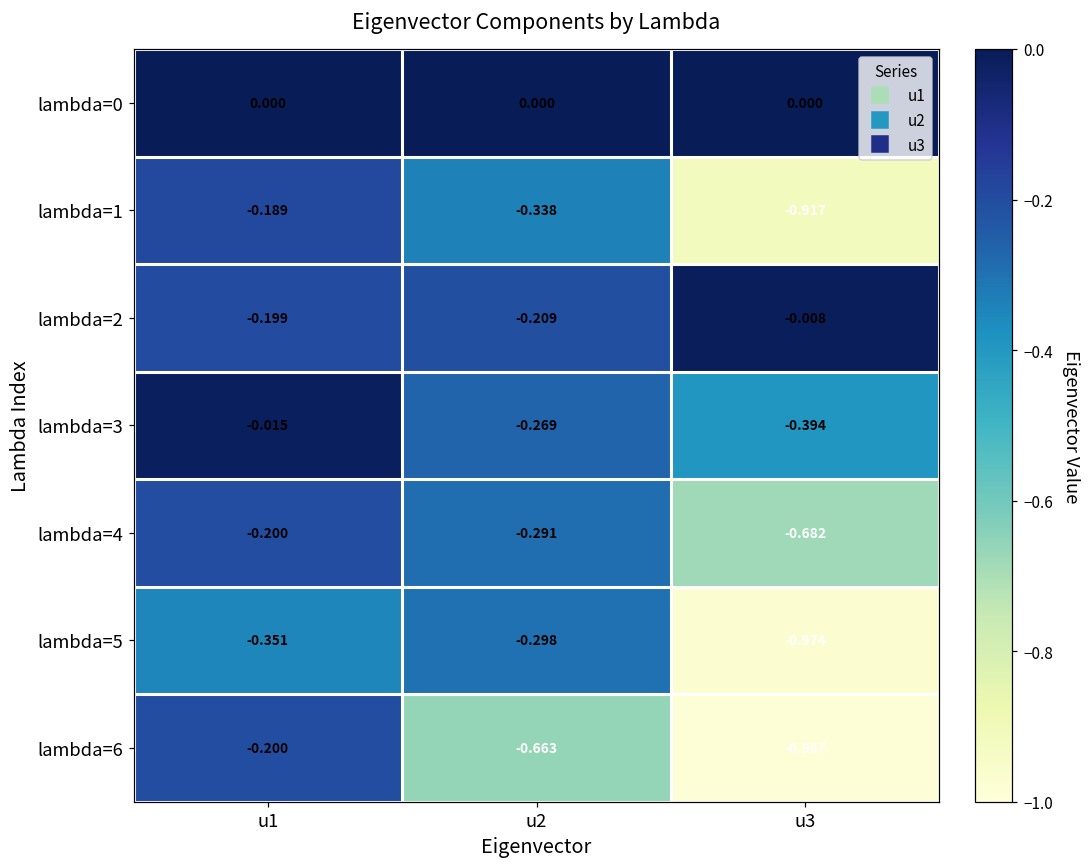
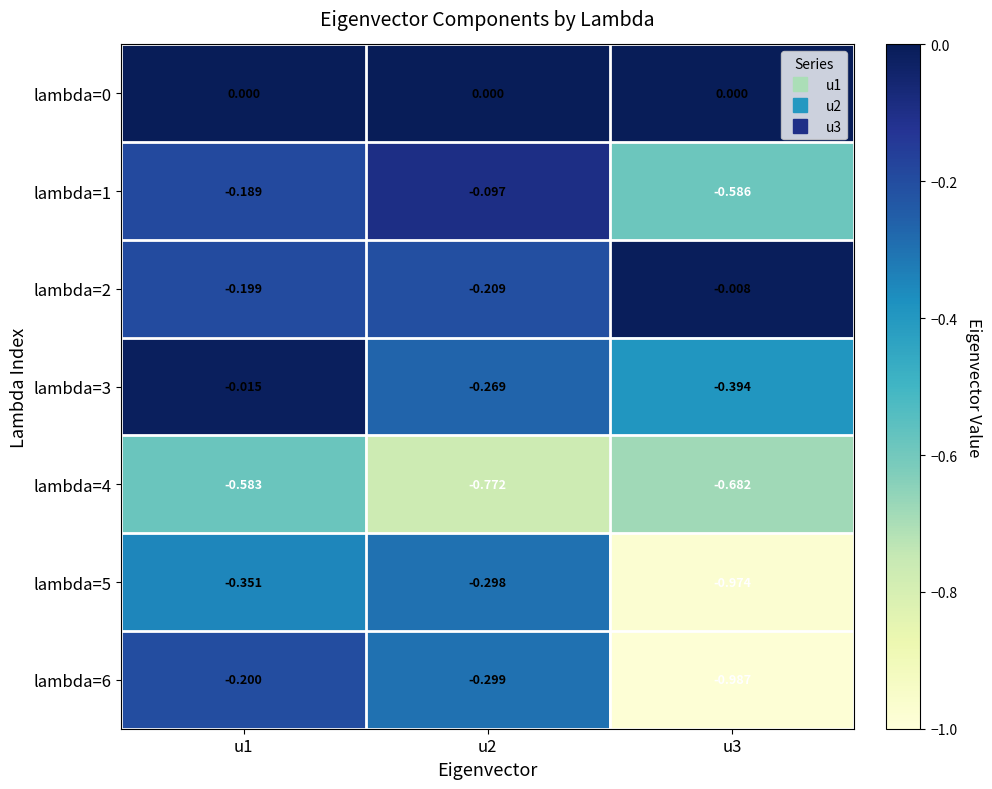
lambda=1, u2: -0.338 -> -0.097
lambda=1, u3: -0.917 -> -0.586
lambda=4, u1: -0.200 -> -0.583
lambda=4, u2: -0.291 -> -0.772
lambda=6, u2: -0.663 -> -0.299
